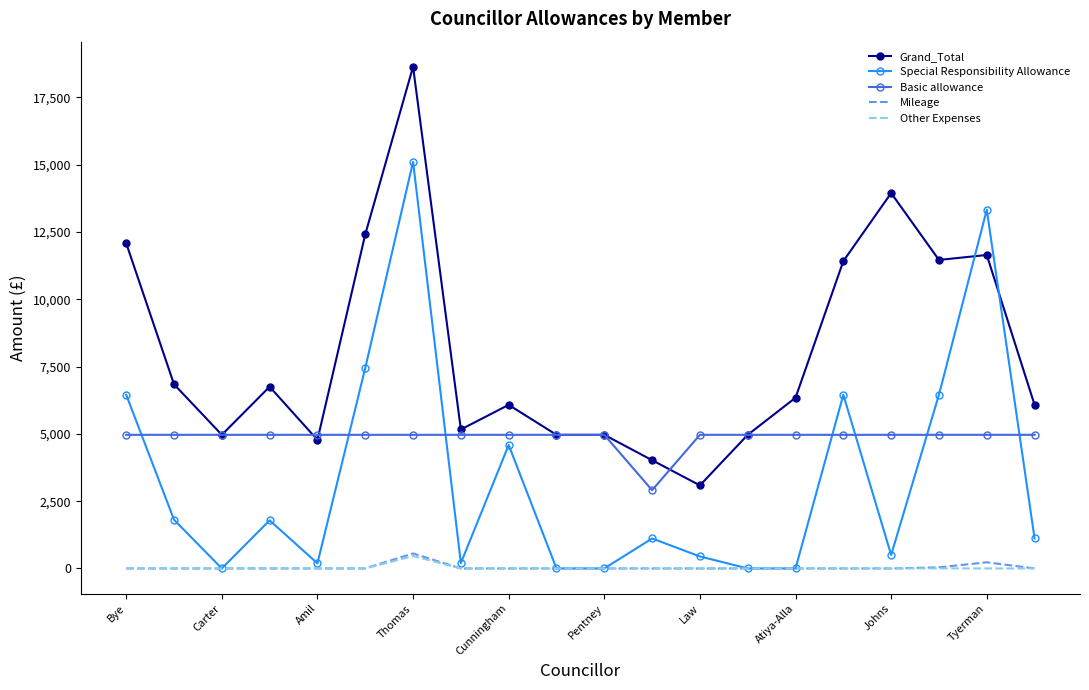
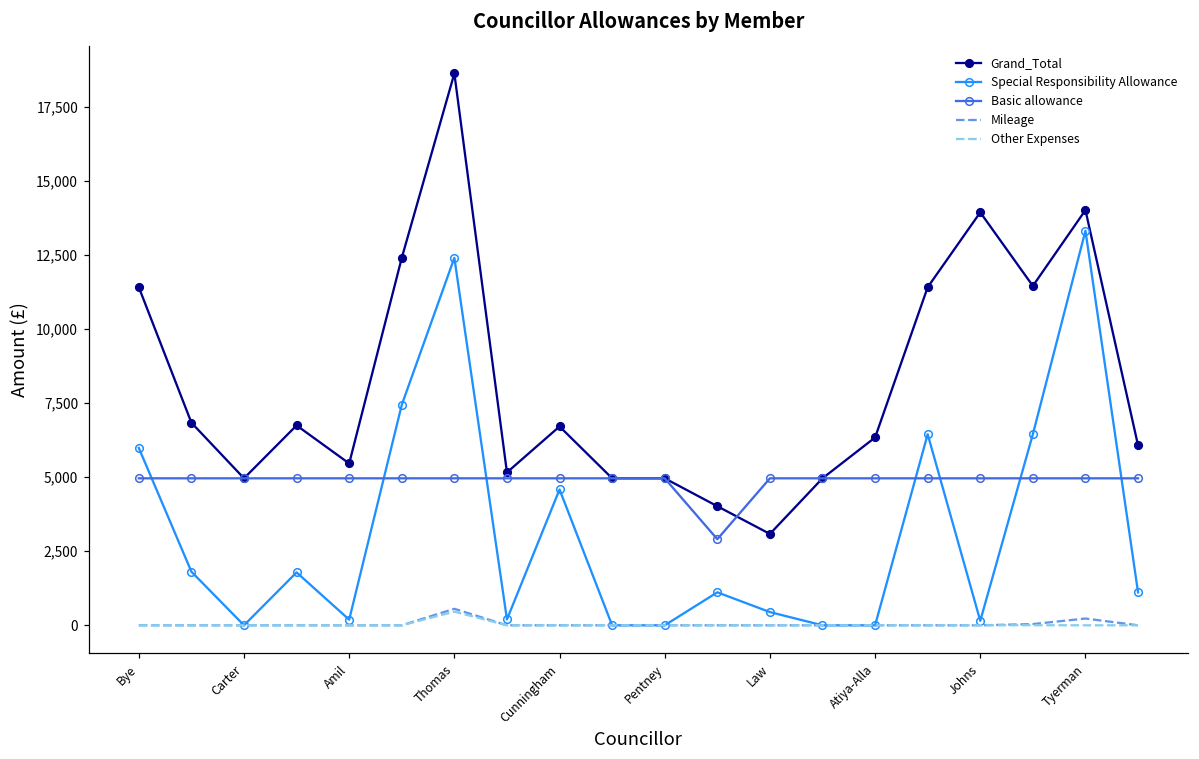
Grand_Total, Bye: 12,100 -> 11,400
Special Responsibility Allowance, Bye: 6,500 -> 6,000
Grand_Total, Amil: 4,800 -> 5,500
Special Responsibility Allowance, Thomas: 15,100 -> 12,400
Grand_Total, Cunningham: 6,100 -> 6,700
Special Responsibility Allowance, Johns: 500 -> 200
Grand_Total, Tyerman: 11,600 -> 14,000
